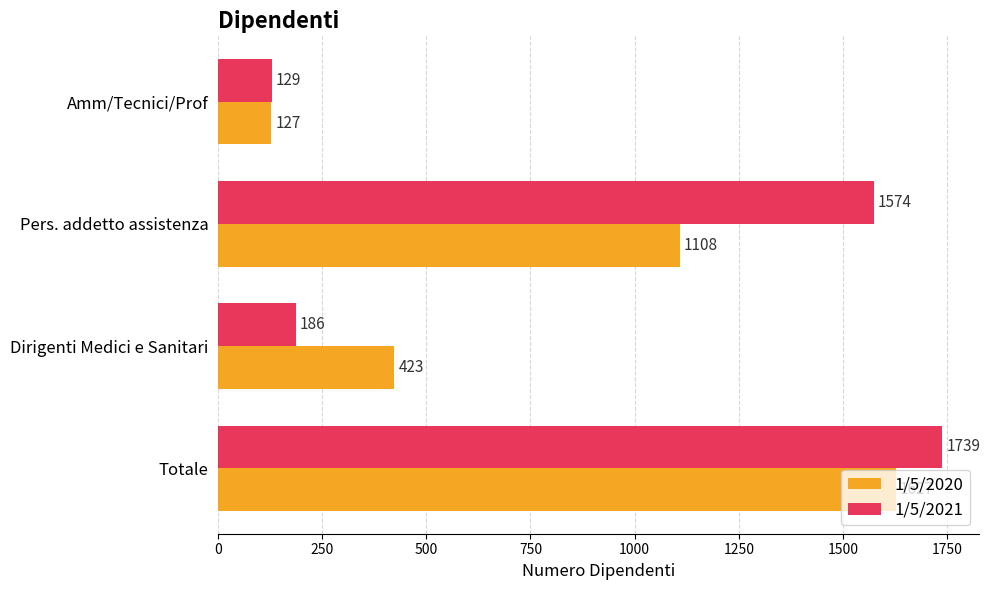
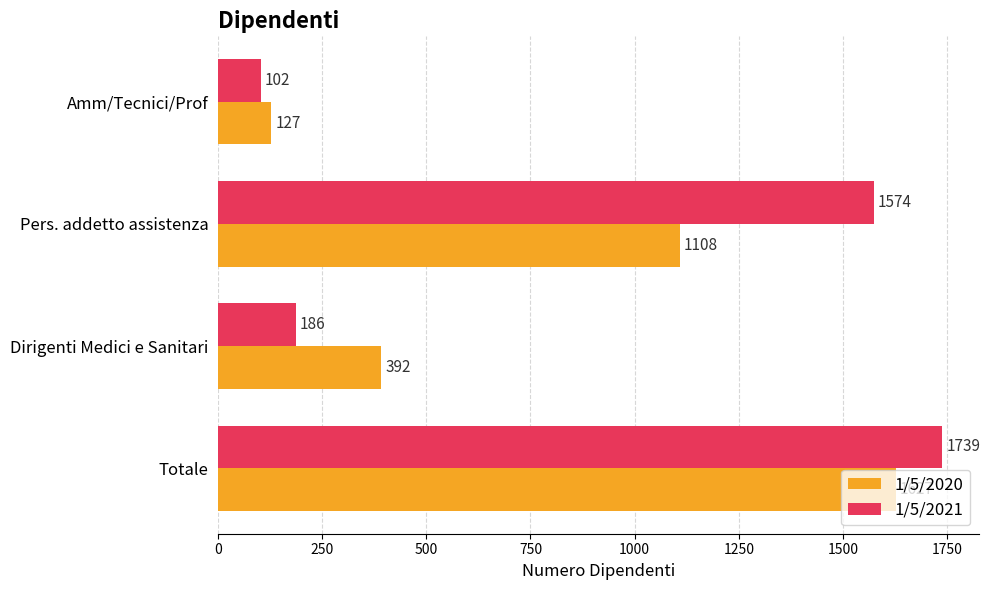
1/5/2021, Amm/Tecnici/Prof: 129 -> 102
1/5/2020, Dirigenti Medici e Sanitari: 423 -> 392
